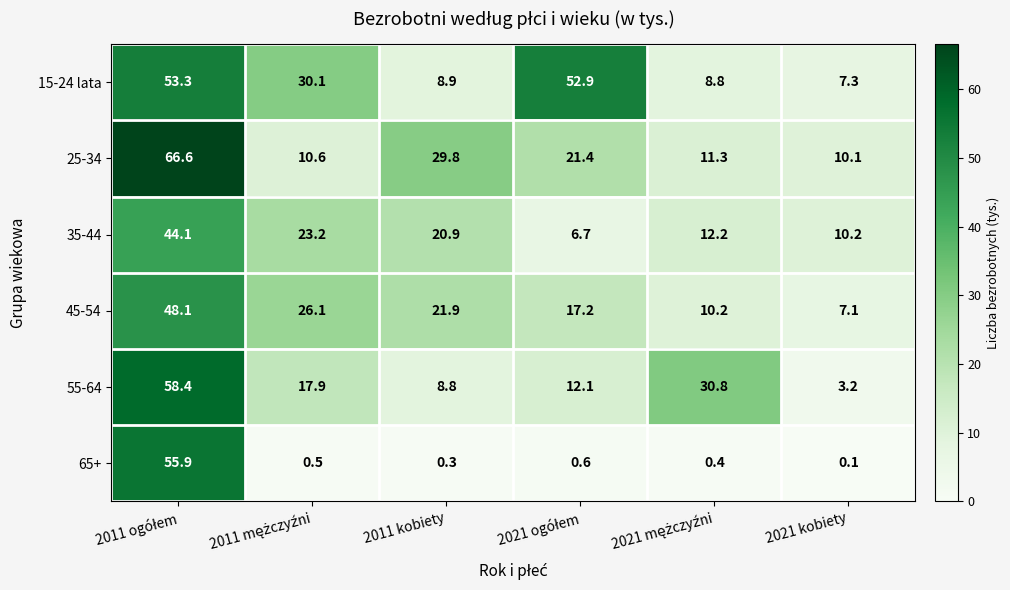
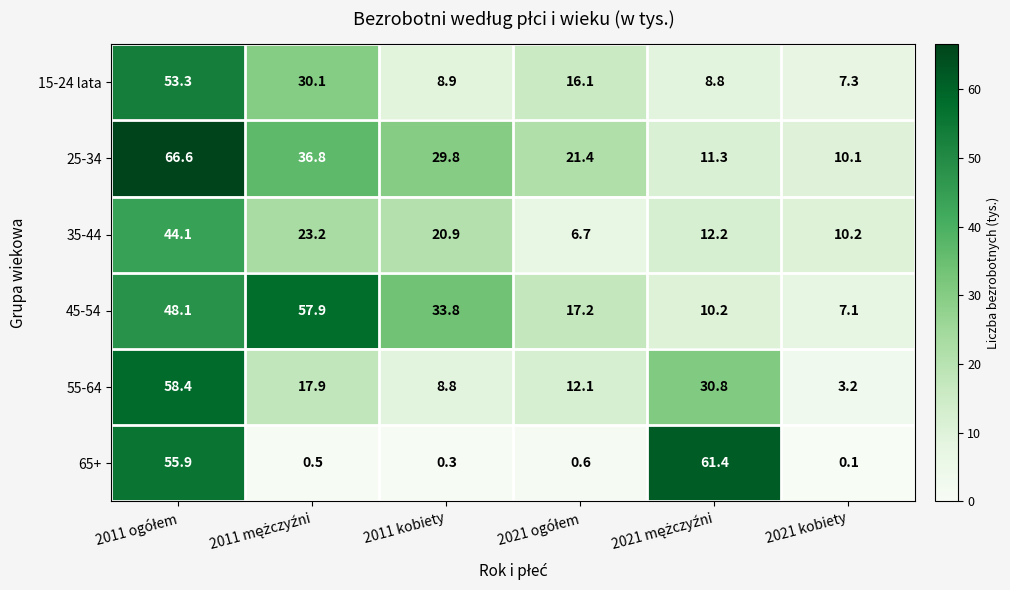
15-24 lata, 2021 ogółem: 52.9 -> 16.1
25-34, 2011 mężczyźni: 10.6 -> 36.8
45-54, 2011 mężczyźni: 26.1 -> 57.9
45-54, 2011 kobiety: 21.9 -> 33.8
65+, 2021 mężczyźni: 0.4 -> 61.4
